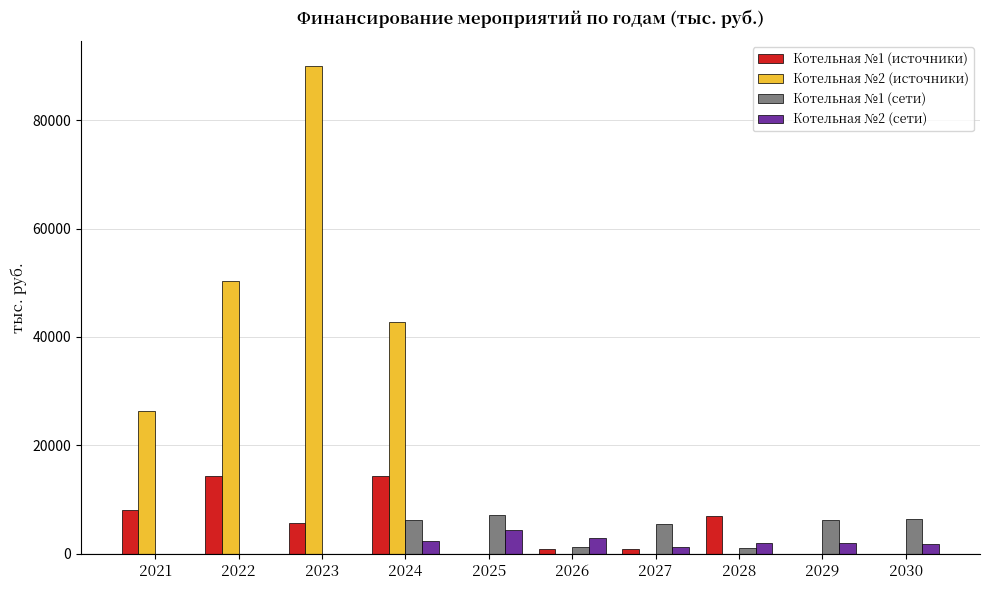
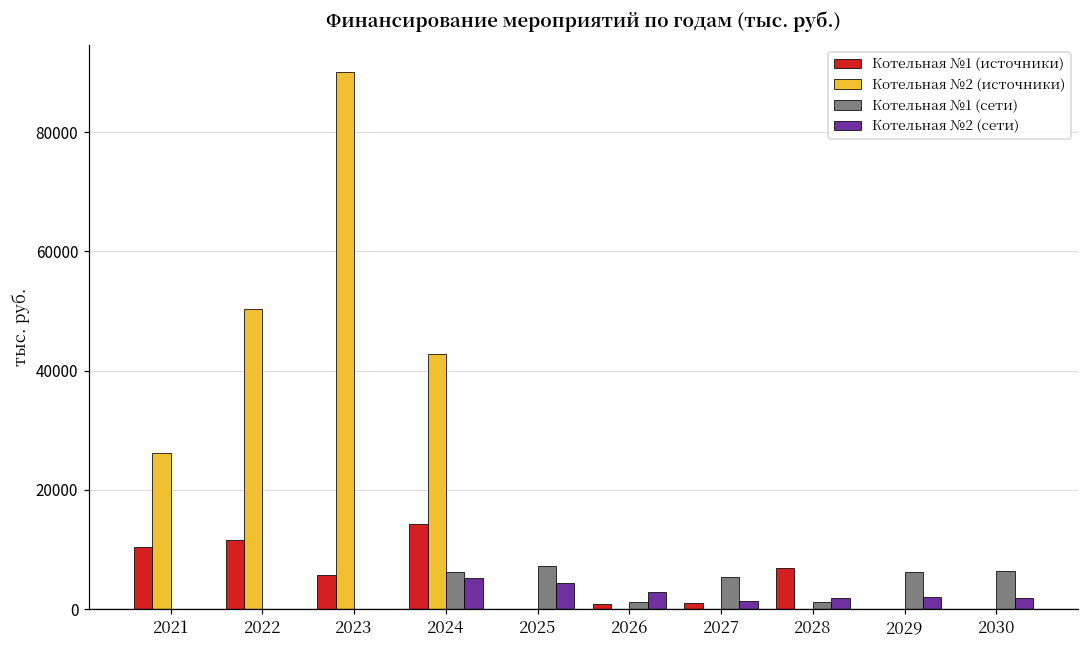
Котельная №1 (источники), 2021: 8000 -> 11000
Котельная №1 (источники), 2022: 14000 -> 12000
Котельная №2 (сети), 2024: 2000 -> 5000
